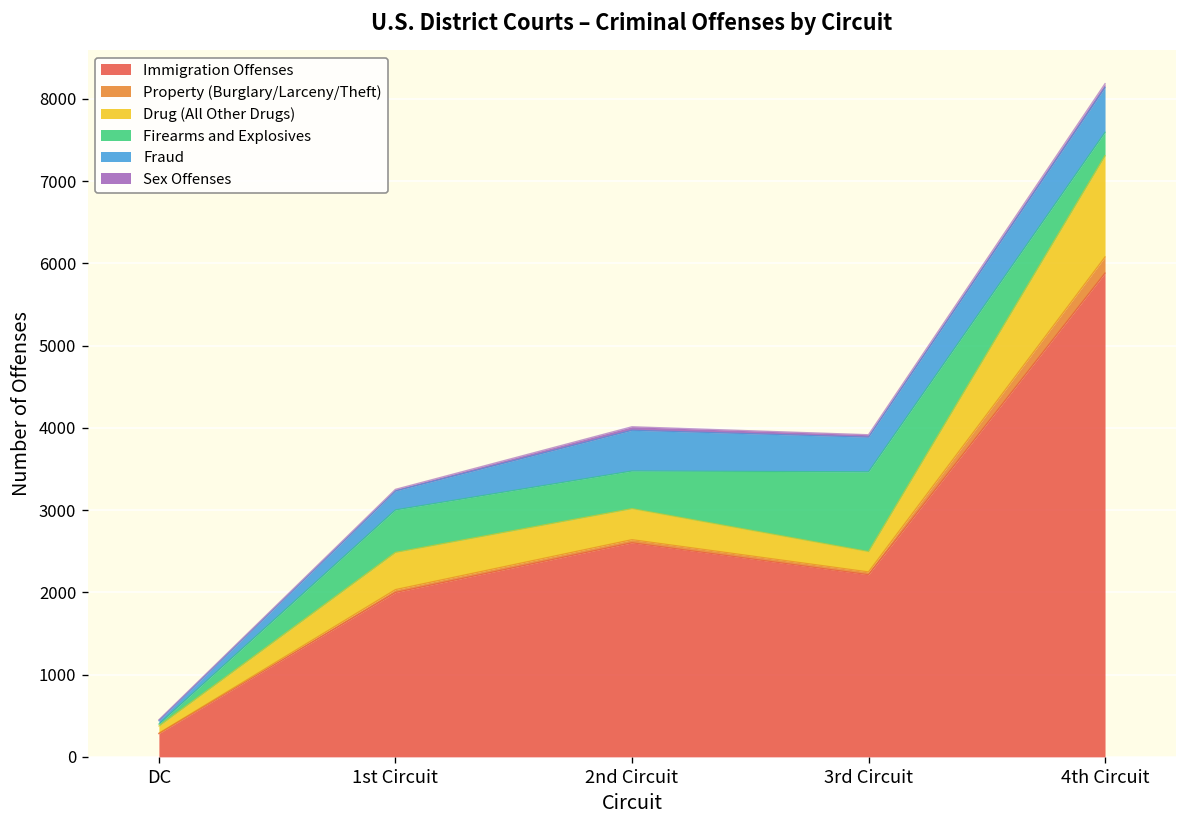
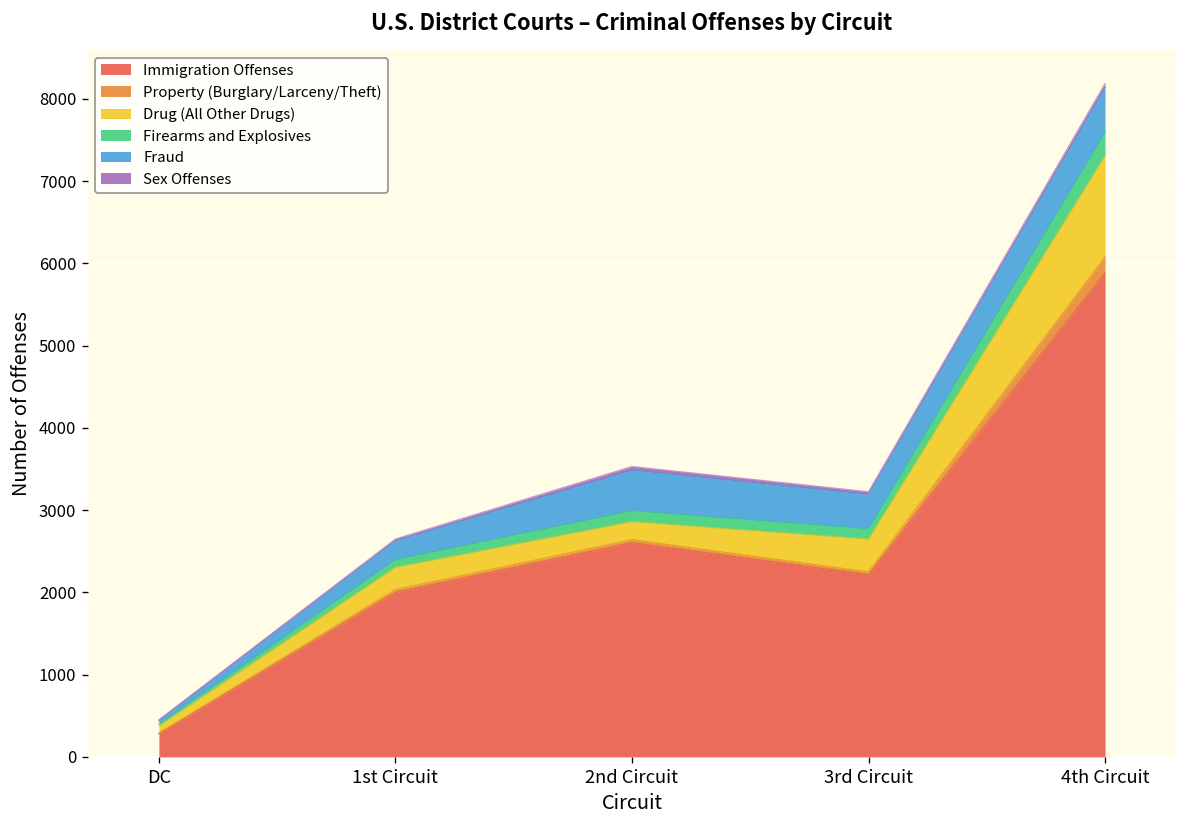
Drug (All Other Drugs), 1st Circuit: 500 -> 300
Firearms and Explosives, 1st Circuit: 500 -> 100
Drug (All Other Drugs), 2nd Circuit: 400 -> 200
Firearms and Explosives, 2nd Circuit: 500 -> 100
Drug (All Other Drugs), 3rd Circuit: 200 -> 400
Firearms and Explosives, 3rd Circuit: 1000 -> 100
